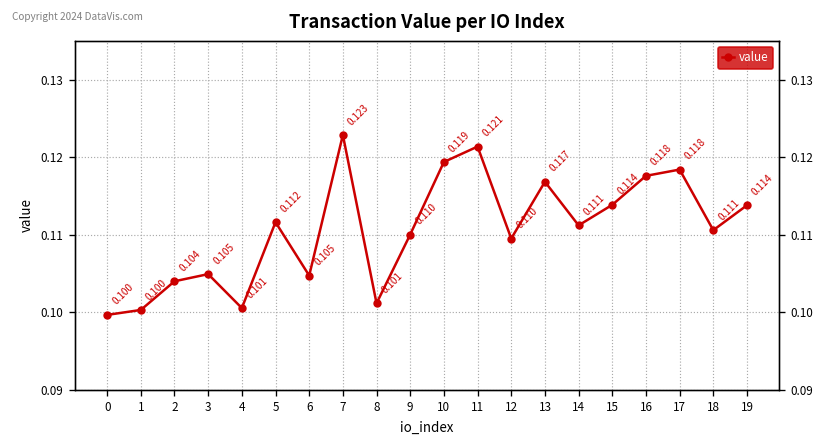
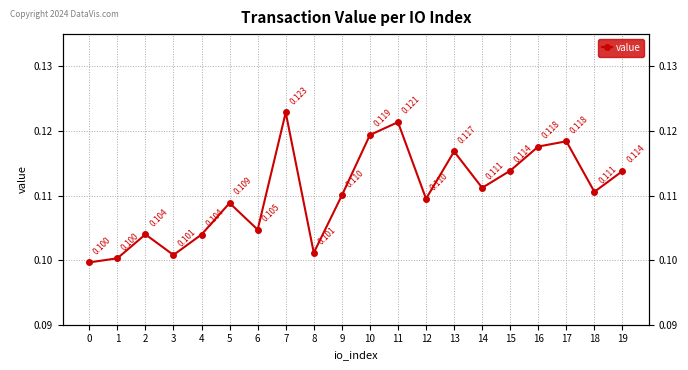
3: 0.105 -> 0.101
4: 0.101 -> 0.104
5: 0.112 -> 0.109
